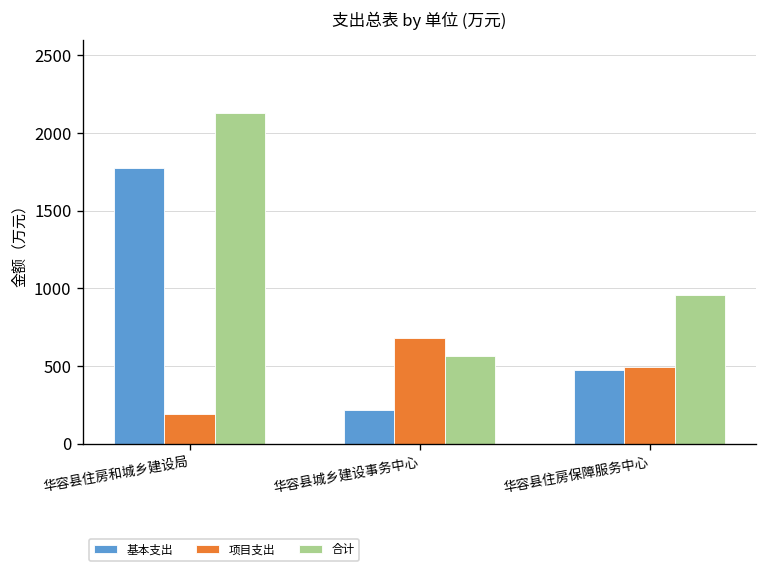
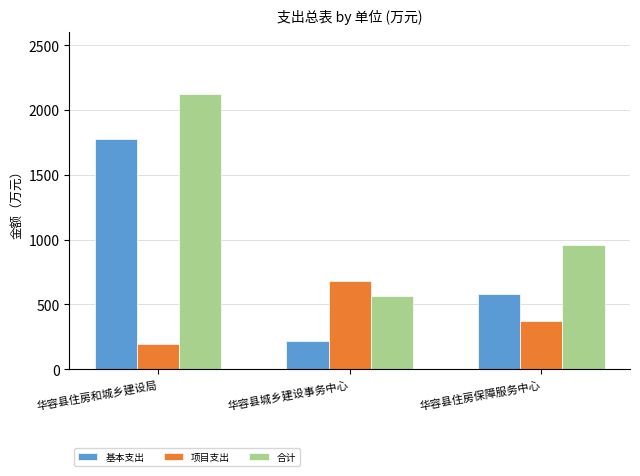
基本支出, 华容县住房保障服务中心: 480 -> 580
项目支出, 华容县住房保障服务中心: 490 -> 370
